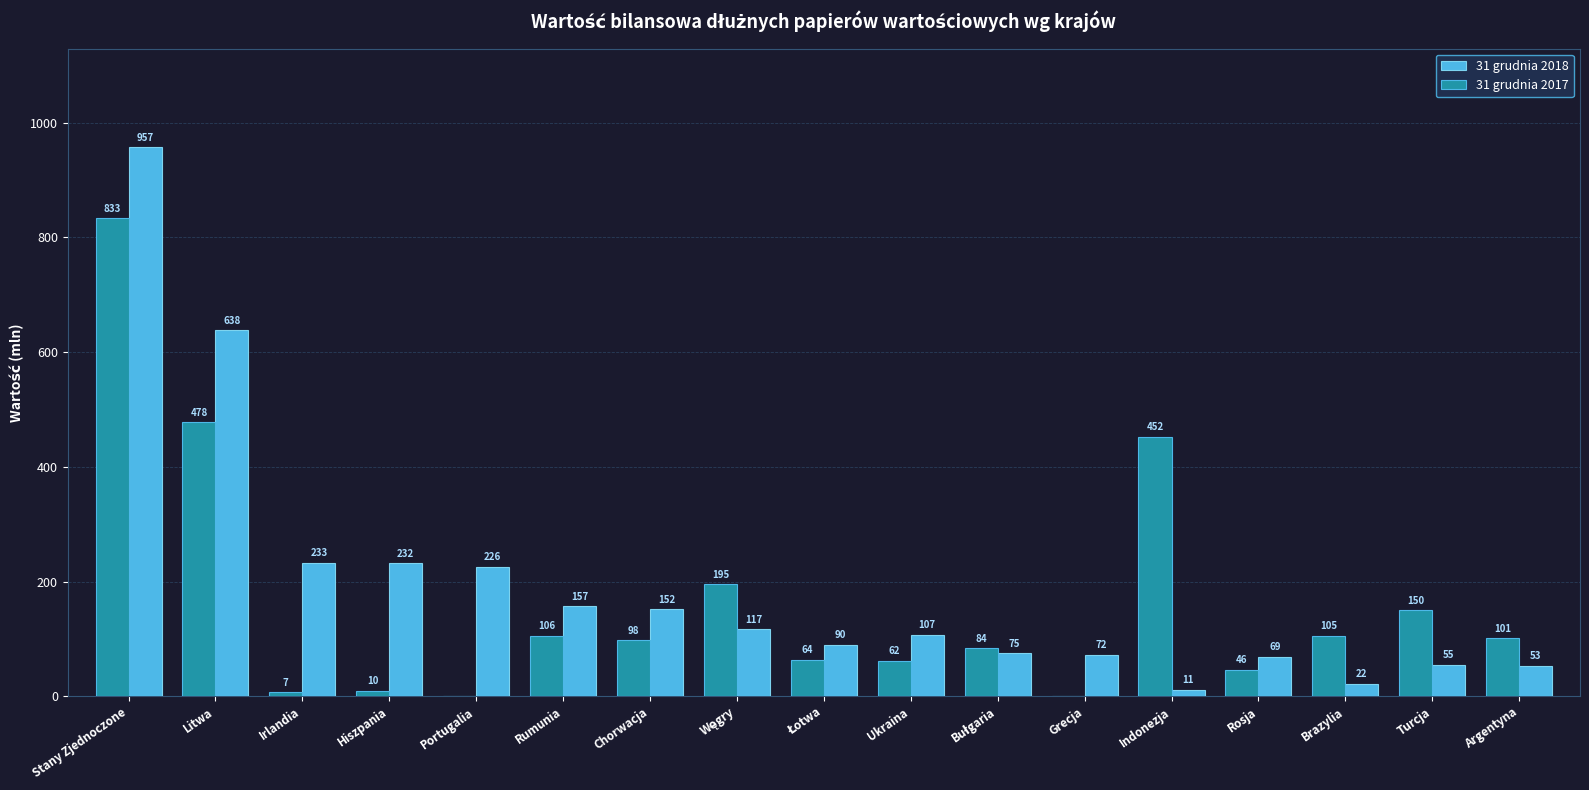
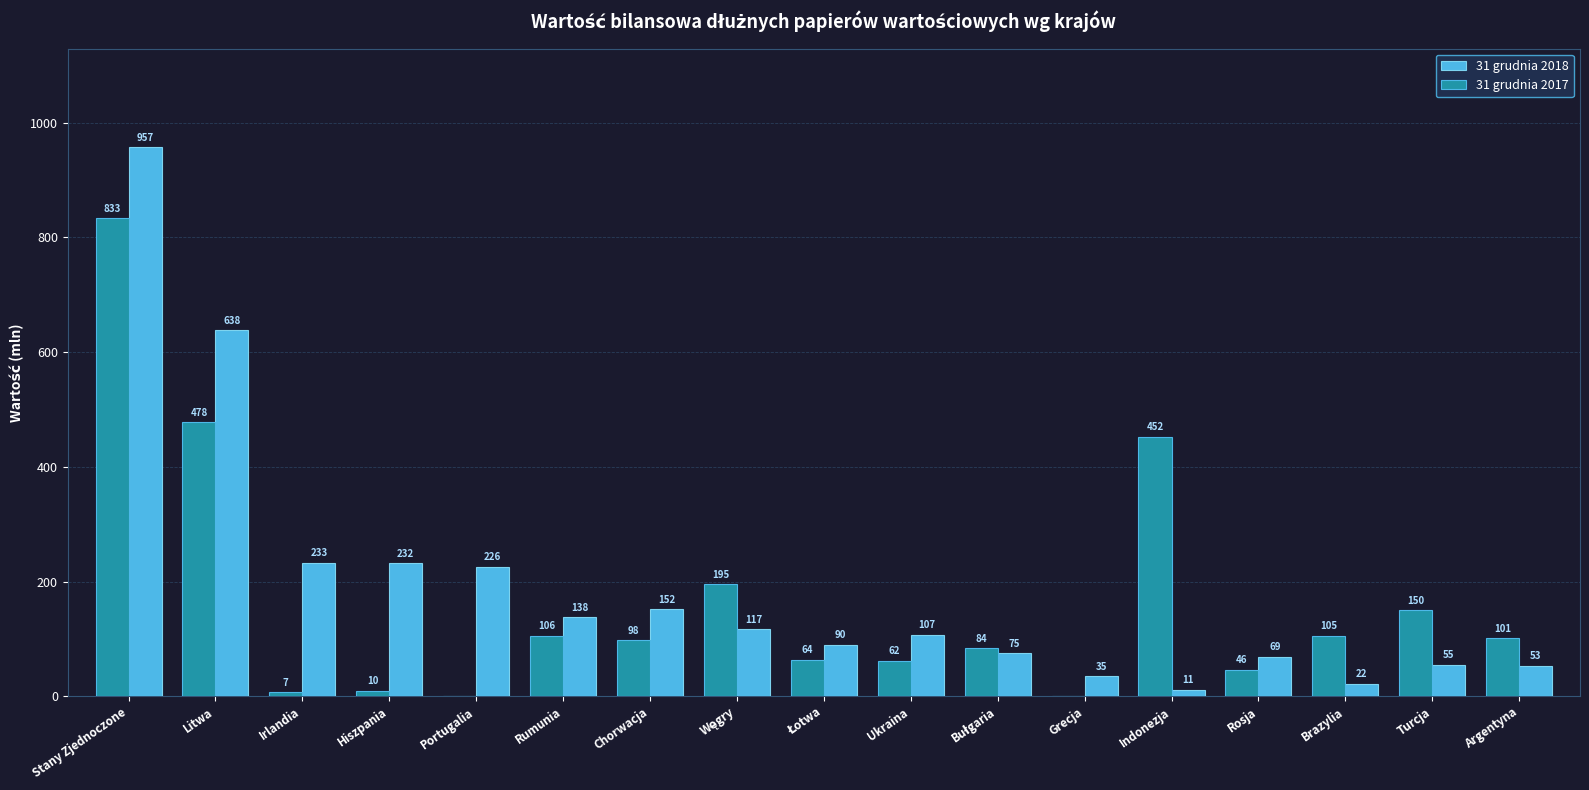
31 grudnia 2018, Rumunia: 157 -> 138
31 grudnia 2018, Grecja: 72 -> 35
